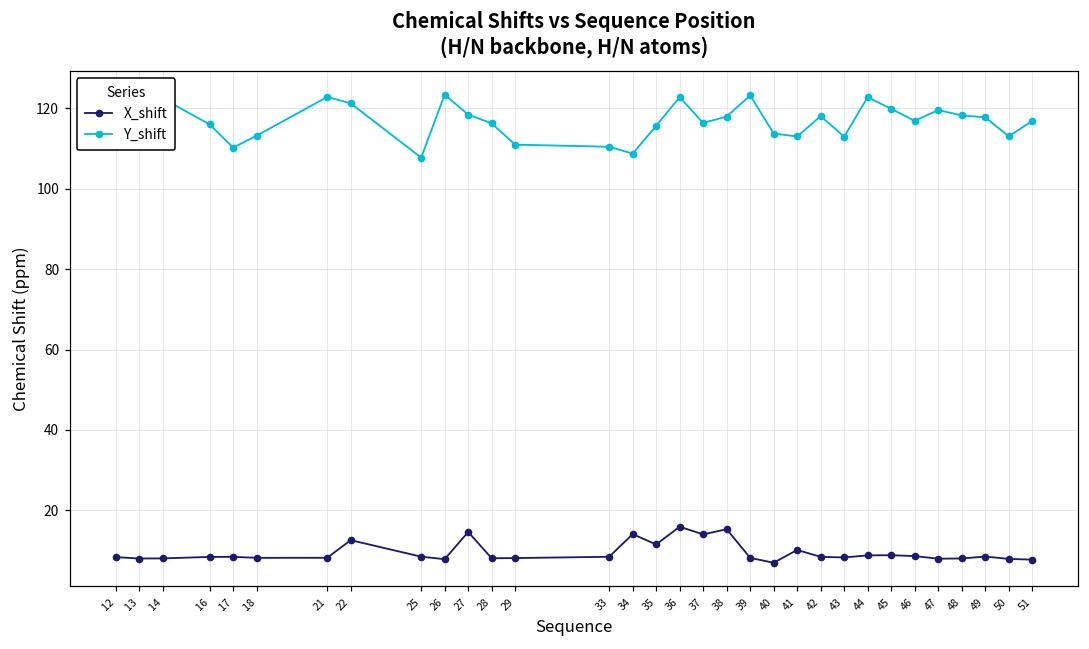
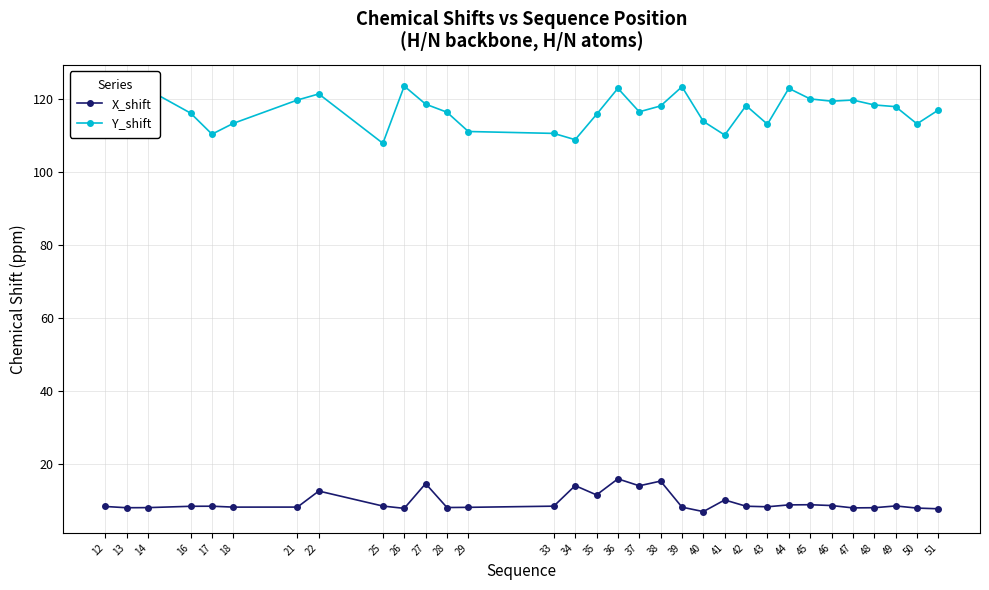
Y_shift, 21: 123 -> 120
Y_shift, 41: 113 -> 110
Y_shift, 46: 117 -> 119
